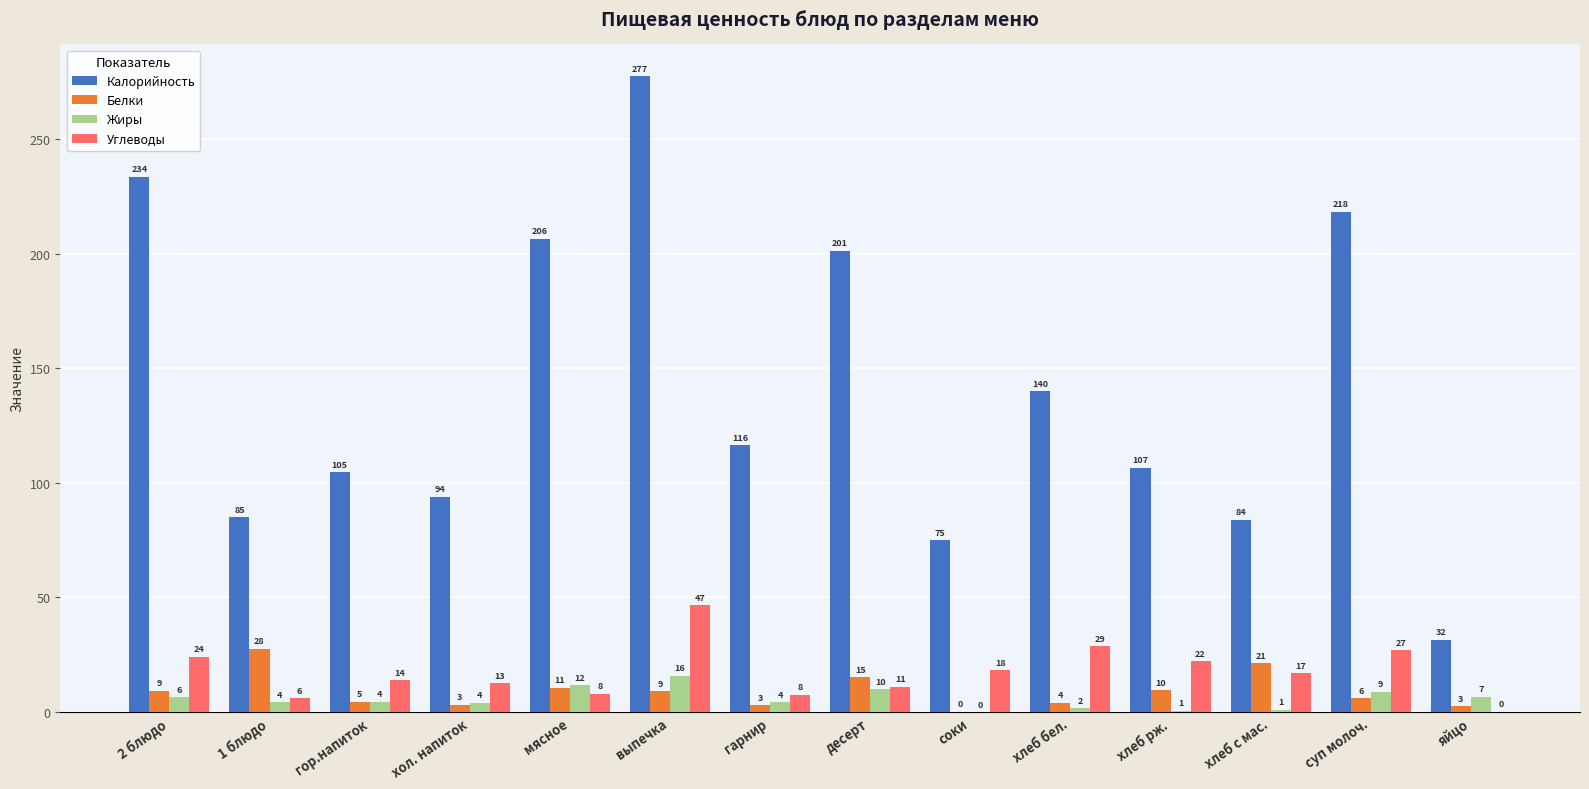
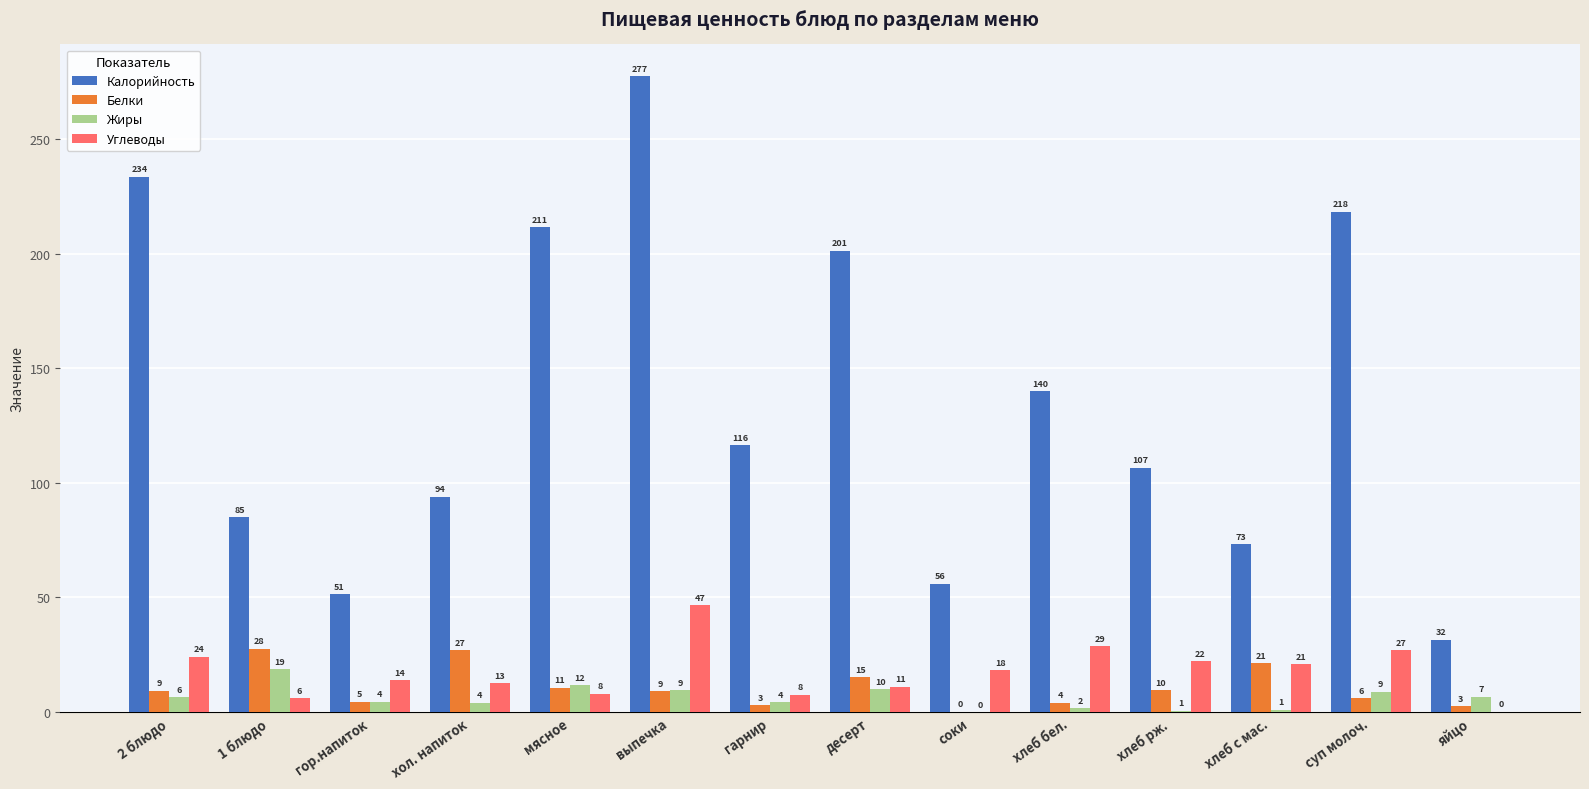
Жиры, 1 блюдо: 4 -> 19
Калорийность, гор.напиток: 105 -> 51
Белки, хол. напиток: 3 -> 27
Калорийность, мясное: 206 -> 211
Жиры, выпечка: 16 -> 9
Калорийность, соки: 75 -> 56
Калорийность, хлеб с мас.: 84 -> 73
Углеводы, хлеб с мас.: 17 -> 21
